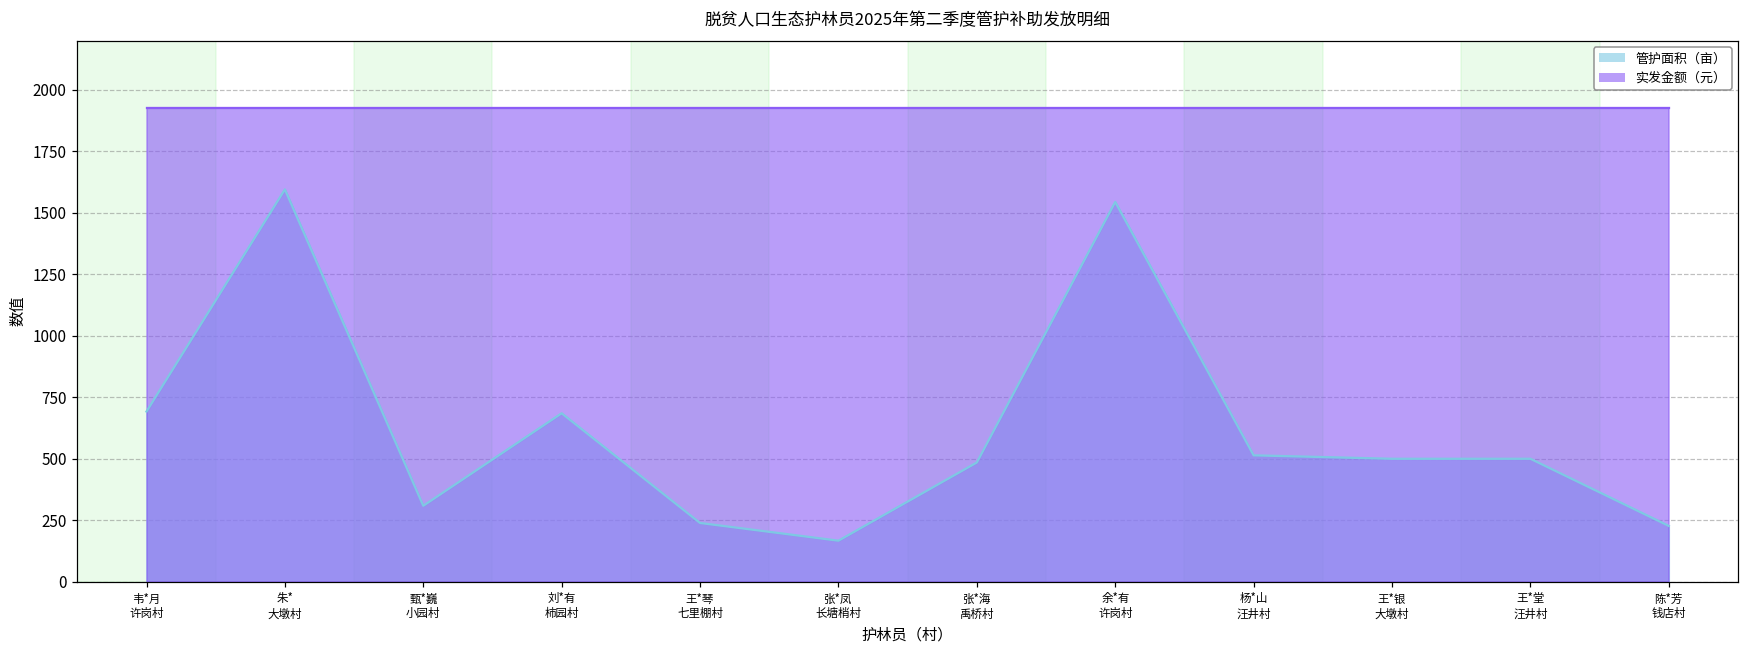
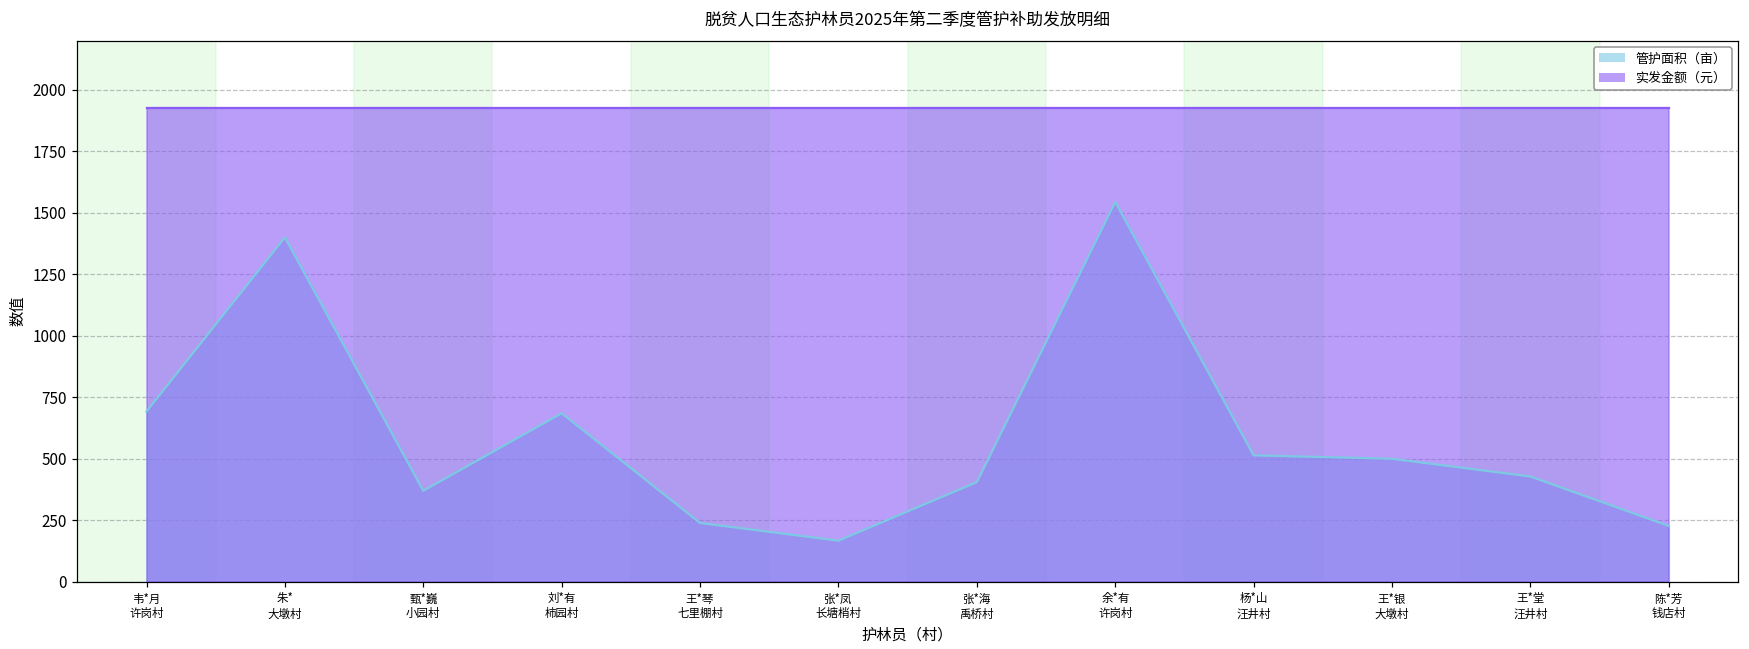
管护面积（亩）, 朱* 大墩村: 1600 -> 1400
管护面积（亩）, 甄*巍 小园村: 310 -> 370
管护面积（亩）, 张*海 禹桥村: 490 -> 410
管护面积（亩）, 王*堂 汪井村: 500 -> 430
